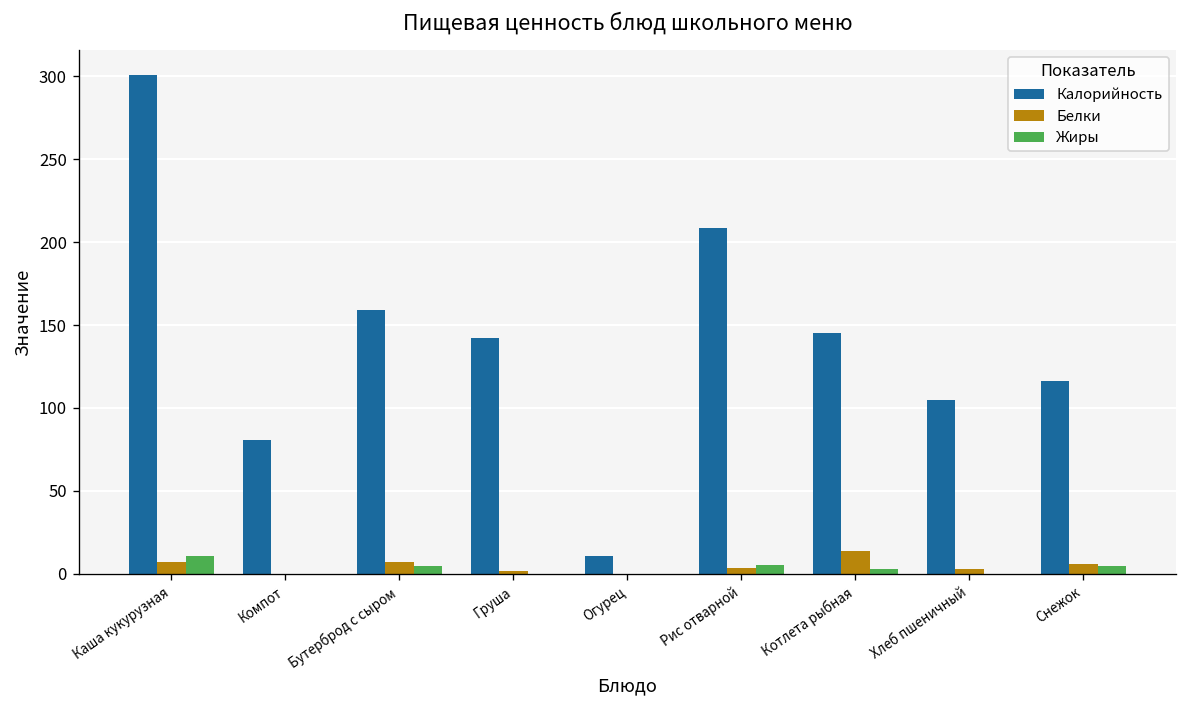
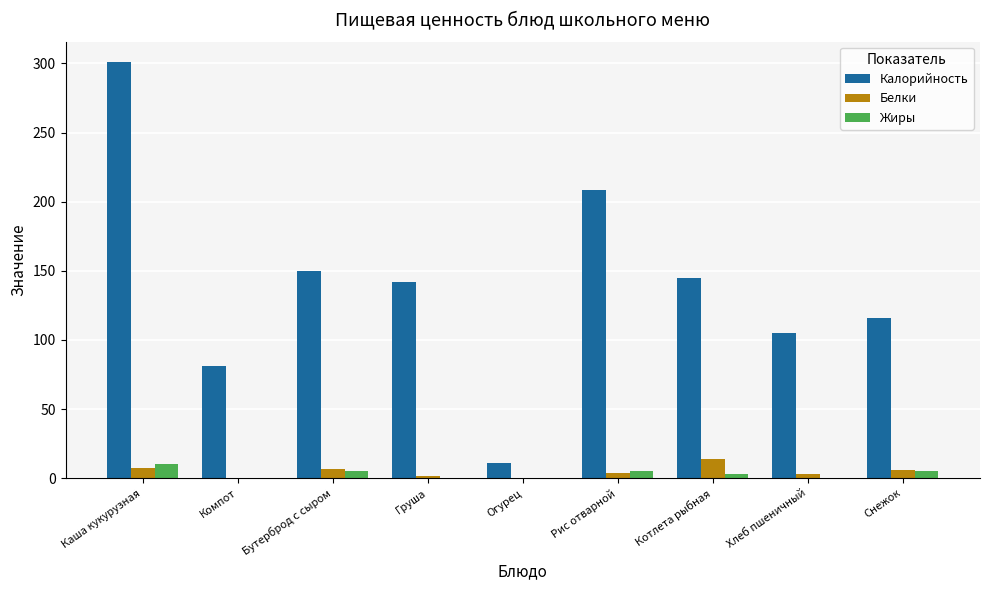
Калорийность, Бутерброд с сыром: 159 -> 150
